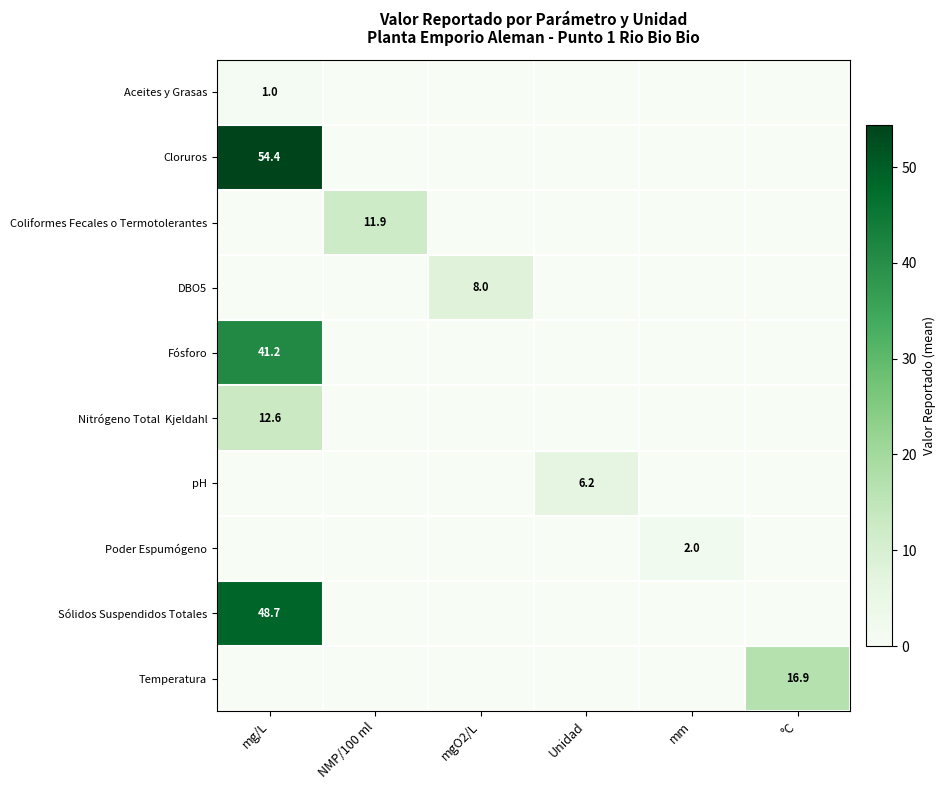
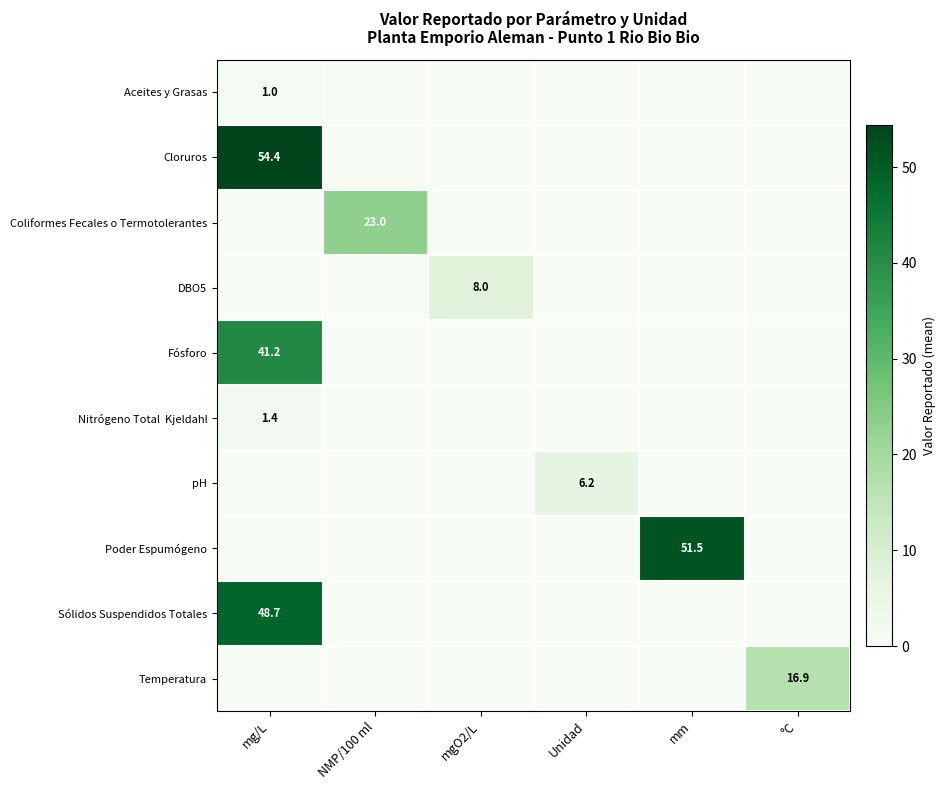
Coliformes Fecales o Termotolerantes, NMP/100 ml: 11.9 -> 23.0
Nitrógeno Total Kjeldahl, mg/L: 12.6 -> 1.4
Poder Espumógeno, mm: 2.0 -> 51.5
